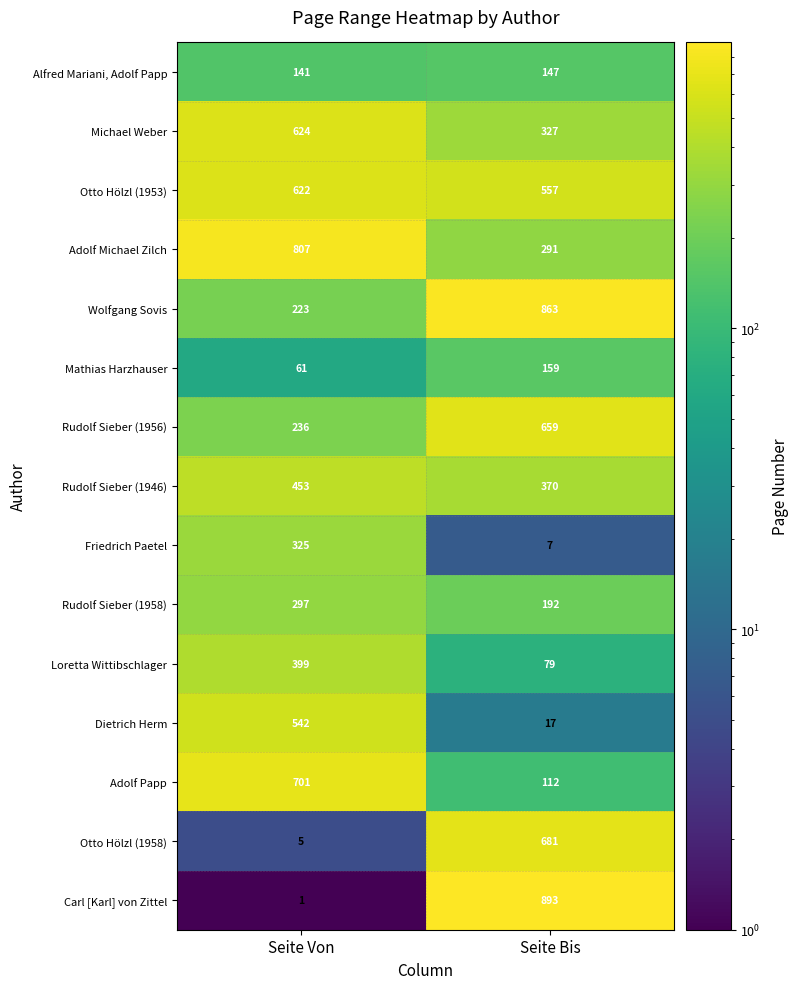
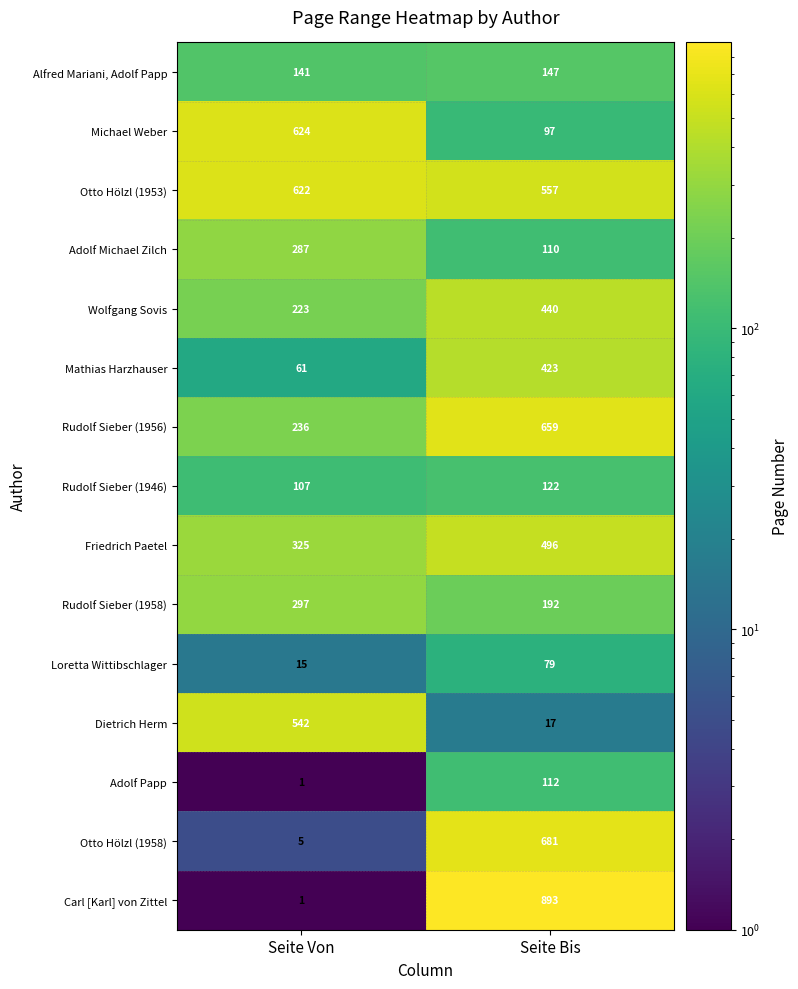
Michael Weber, Seite Bis: 327 -> 97
Adolf Michael Zilch, Seite Von: 807 -> 287
Adolf Michael Zilch, Seite Bis: 291 -> 110
Wolfgang Sovis, Seite Bis: 863 -> 440
Mathias Harzhauser, Seite Bis: 159 -> 423
Rudolf Sieber (1946), Seite Von: 453 -> 107
Rudolf Sieber (1946), Seite Bis: 370 -> 122
Friedrich Paetel, Seite Bis: 7 -> 496
Loretta Wittibschlager, Seite Von: 399 -> 15
Adolf Papp, Seite Von: 701 -> 1
